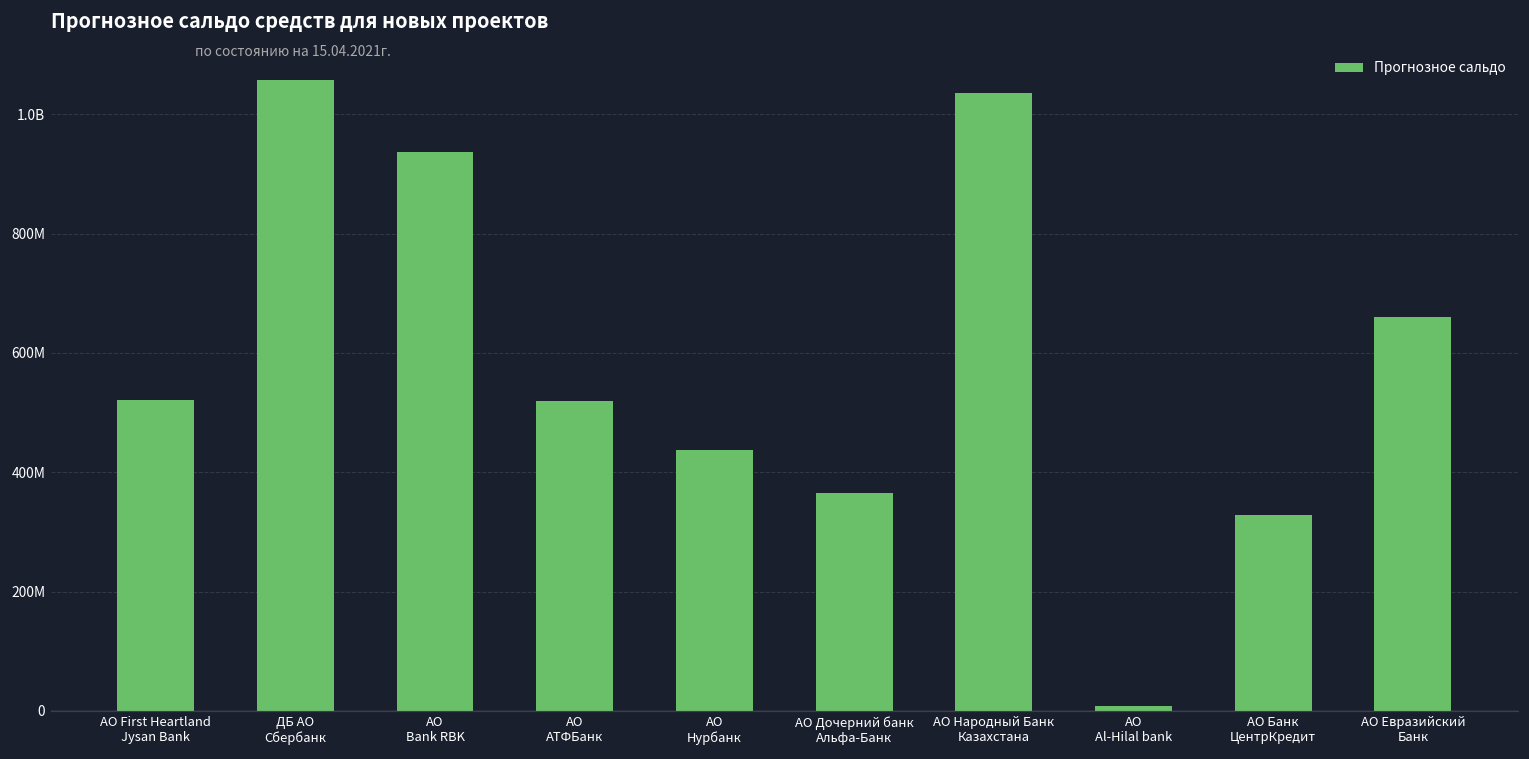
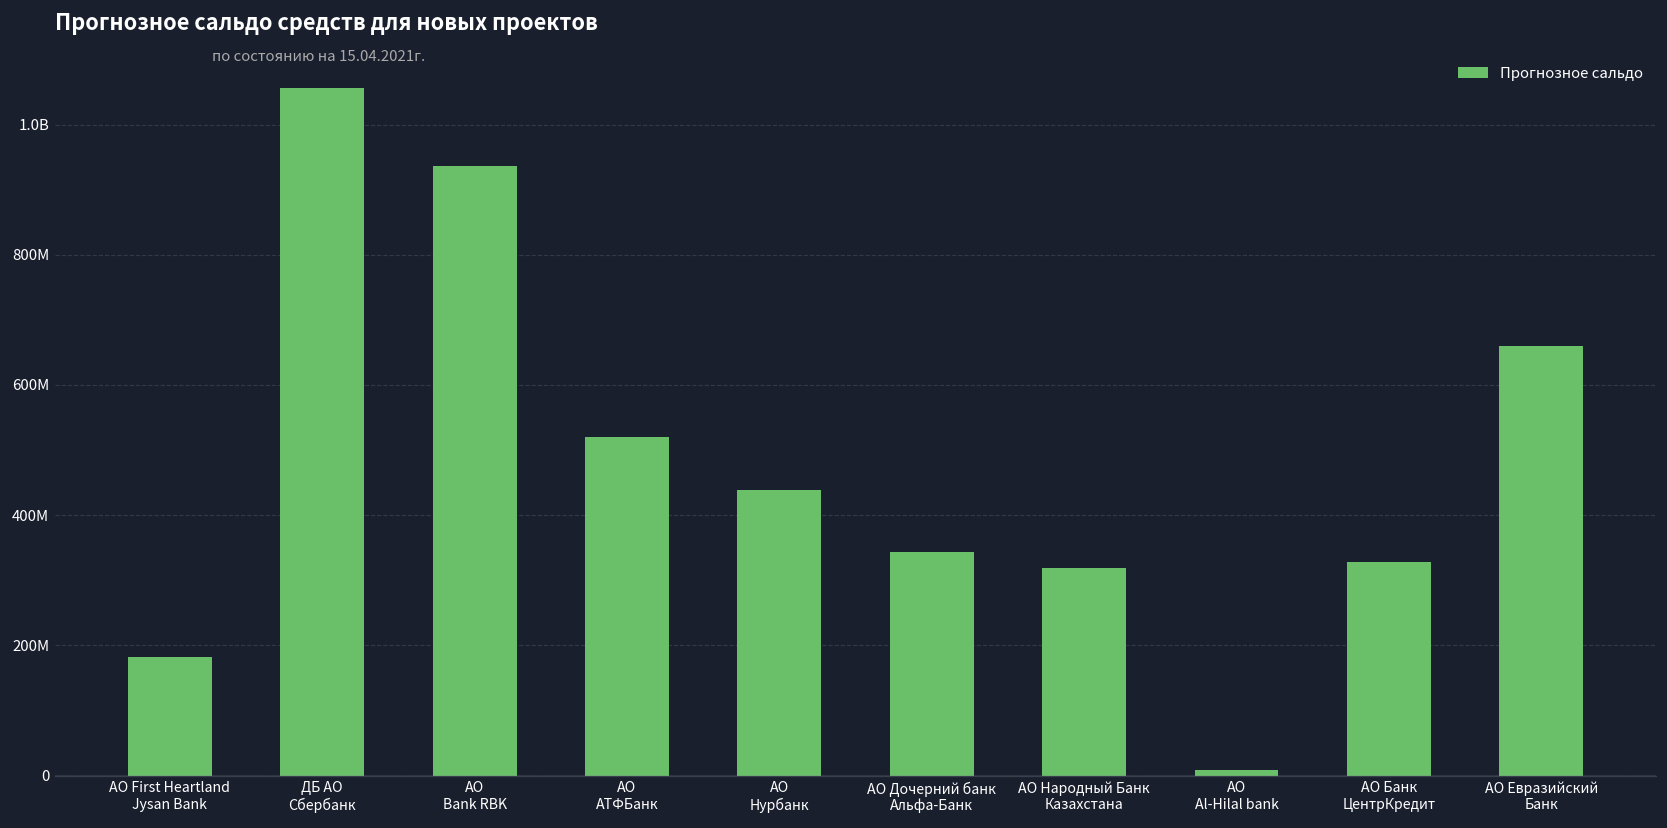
АО First Heartland Jysan Bank: 520000000 -> 180000000
АО Дочерний банк Альфа-Банк: 370000000 -> 340000000
АО Народный Банк Казахстана: 1040000000 -> 320000000
